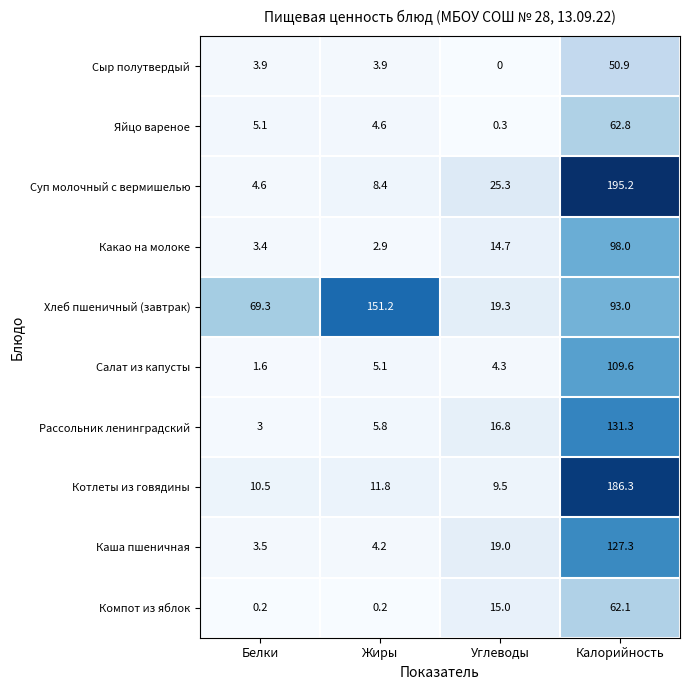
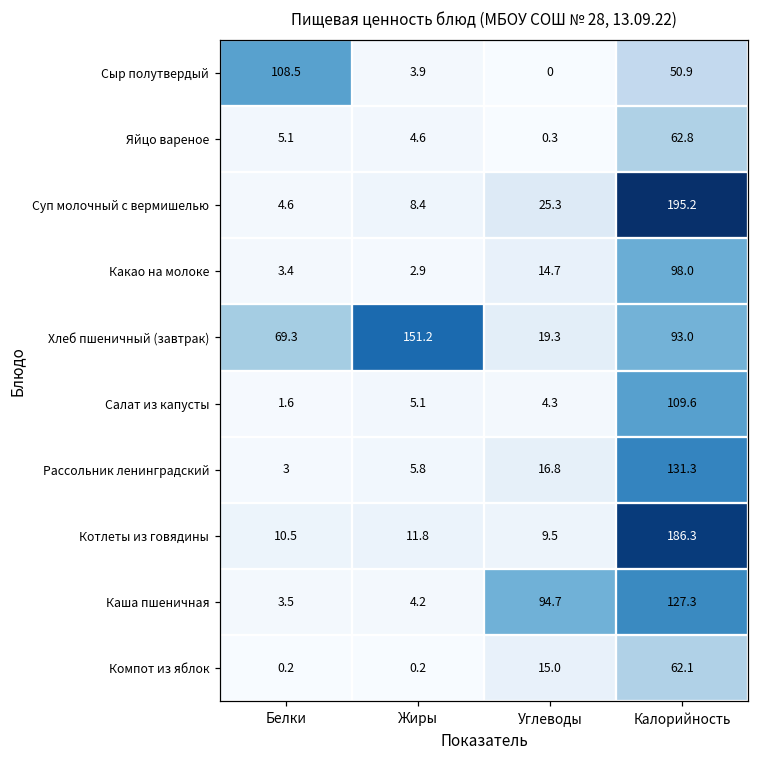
Сыр полутвердый, Белки: 3.9 -> 108.5
Каша пшеничная, Углеводы: 19.0 -> 94.7
